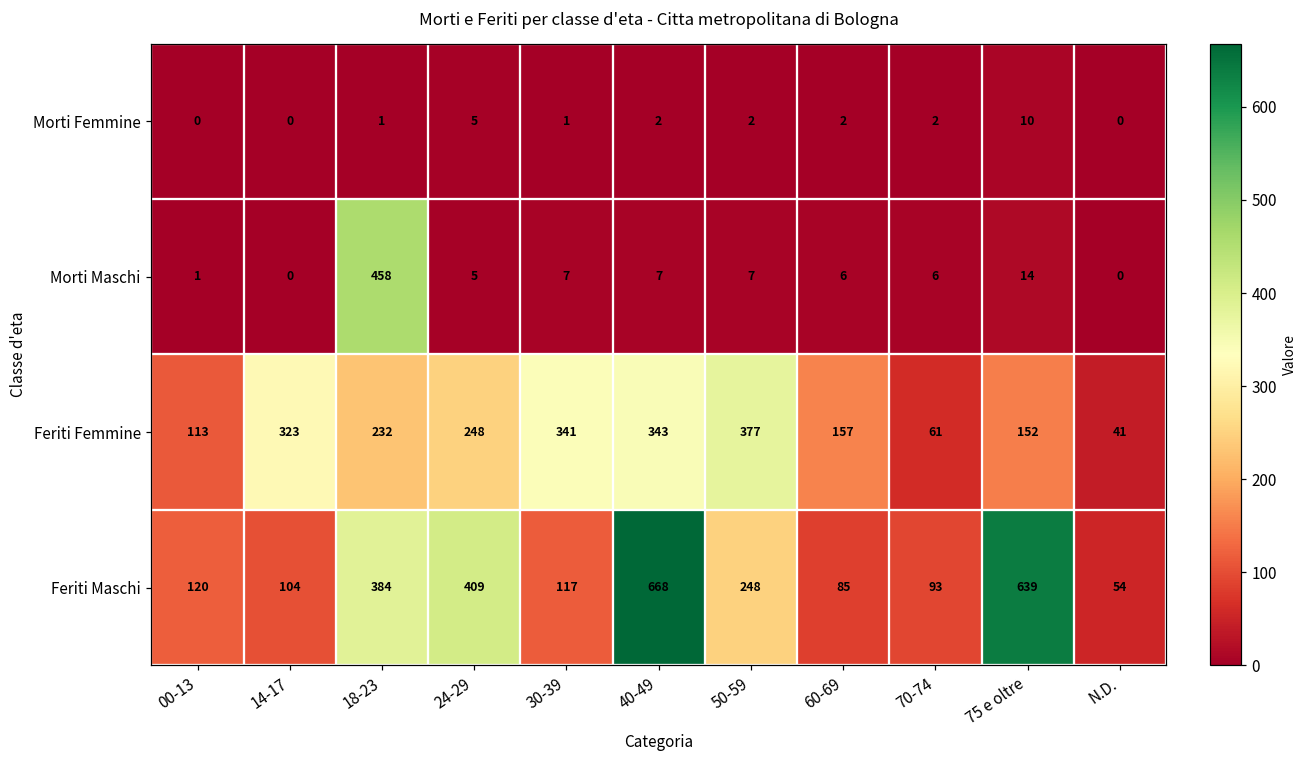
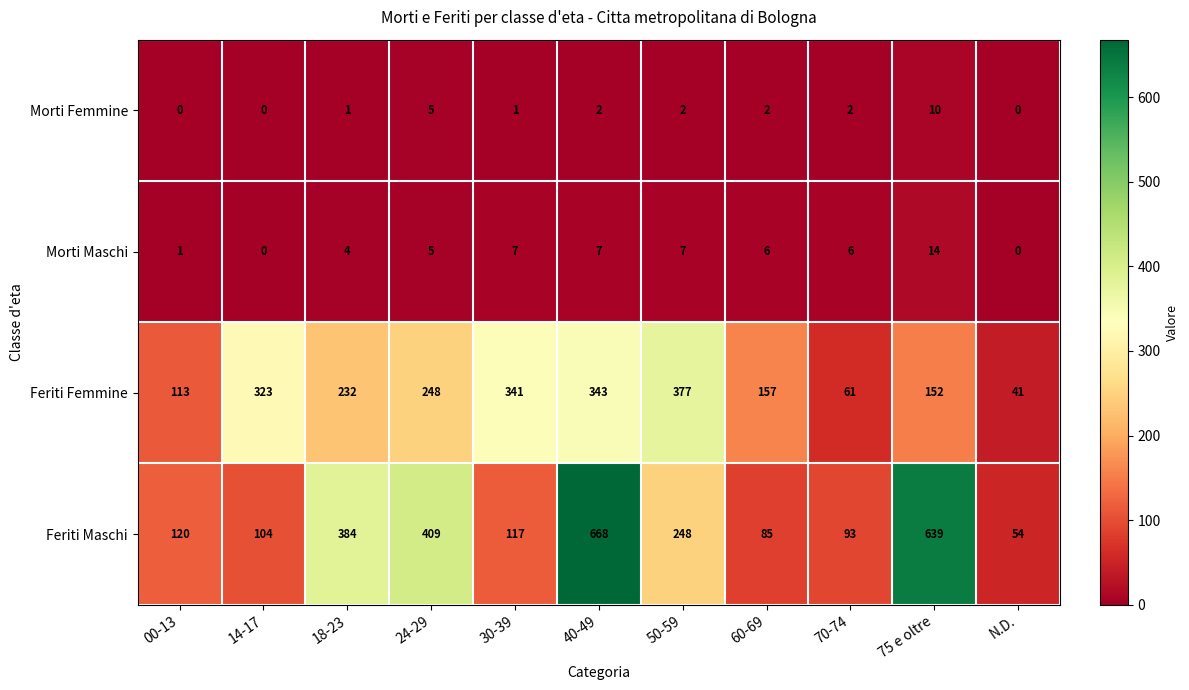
Morti Maschi, 18-23: 458 -> 4
